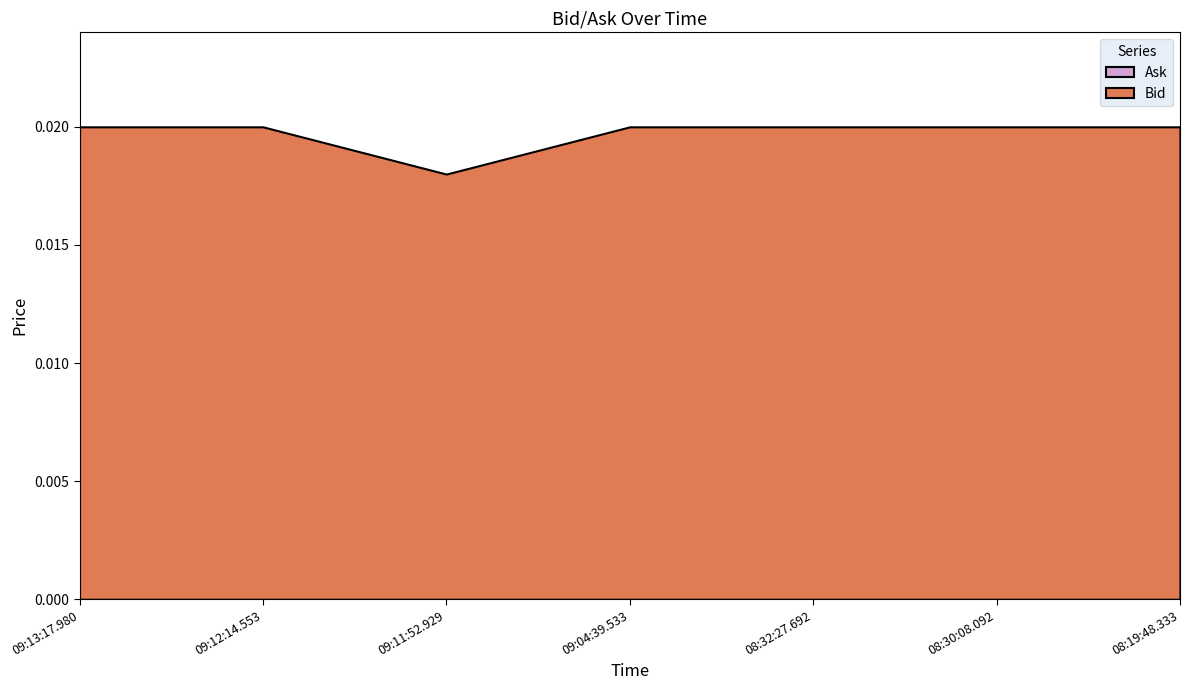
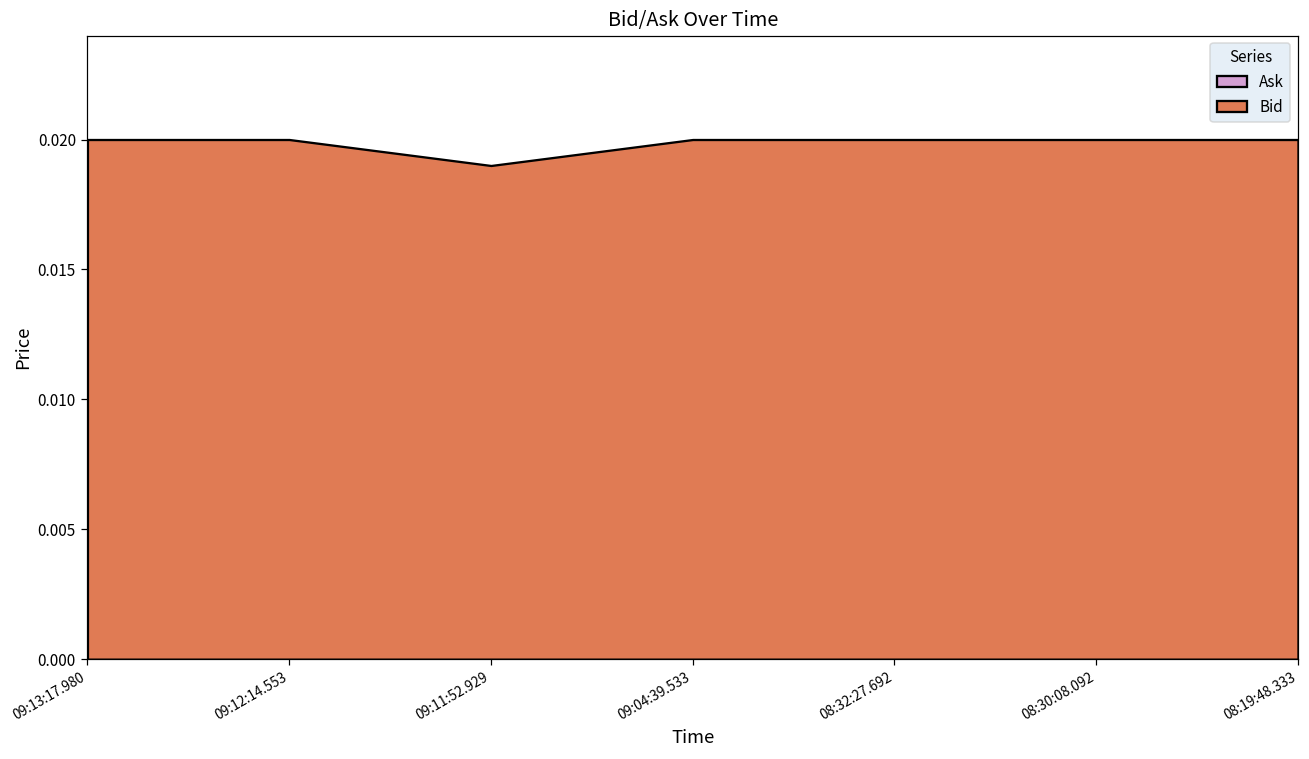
Bid, 09:11:52.929: 0.018 -> 0.019
